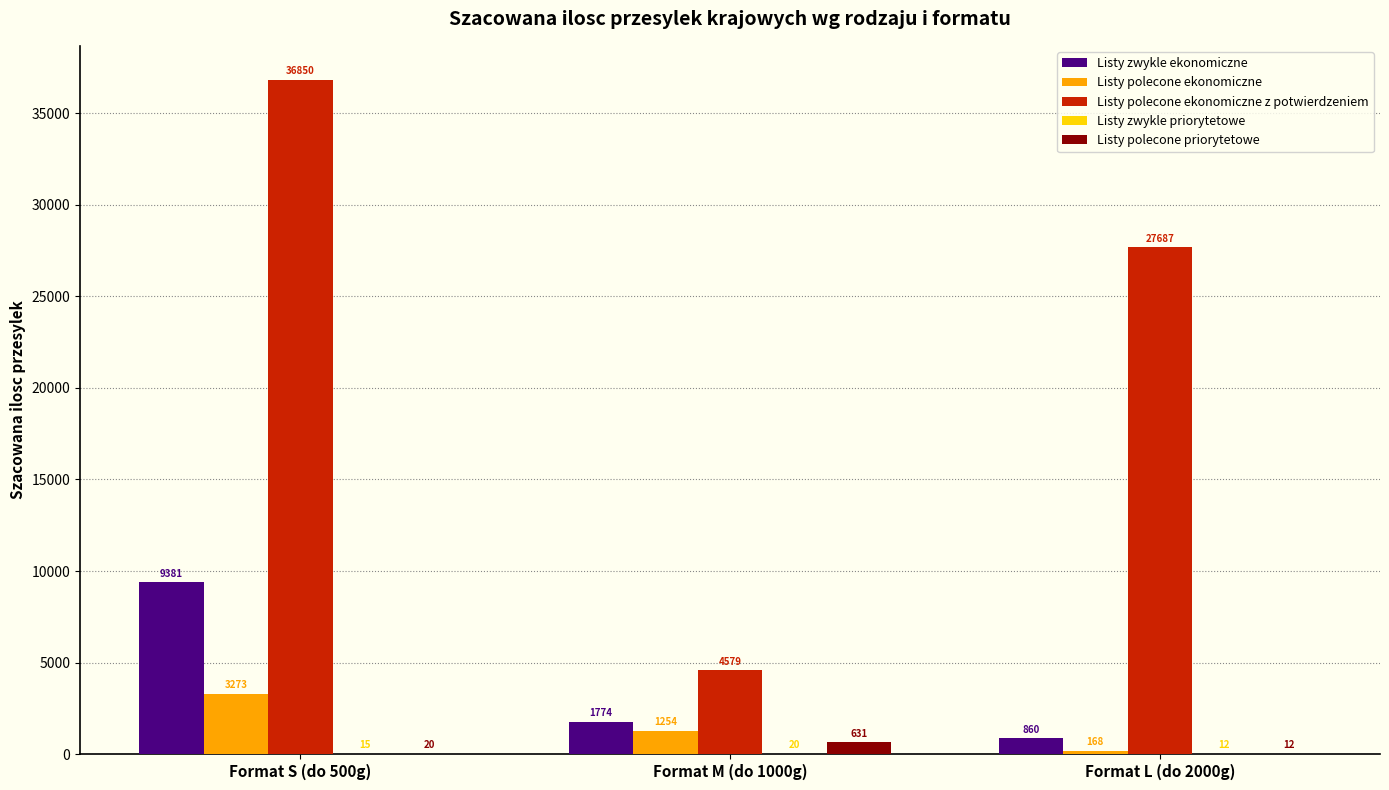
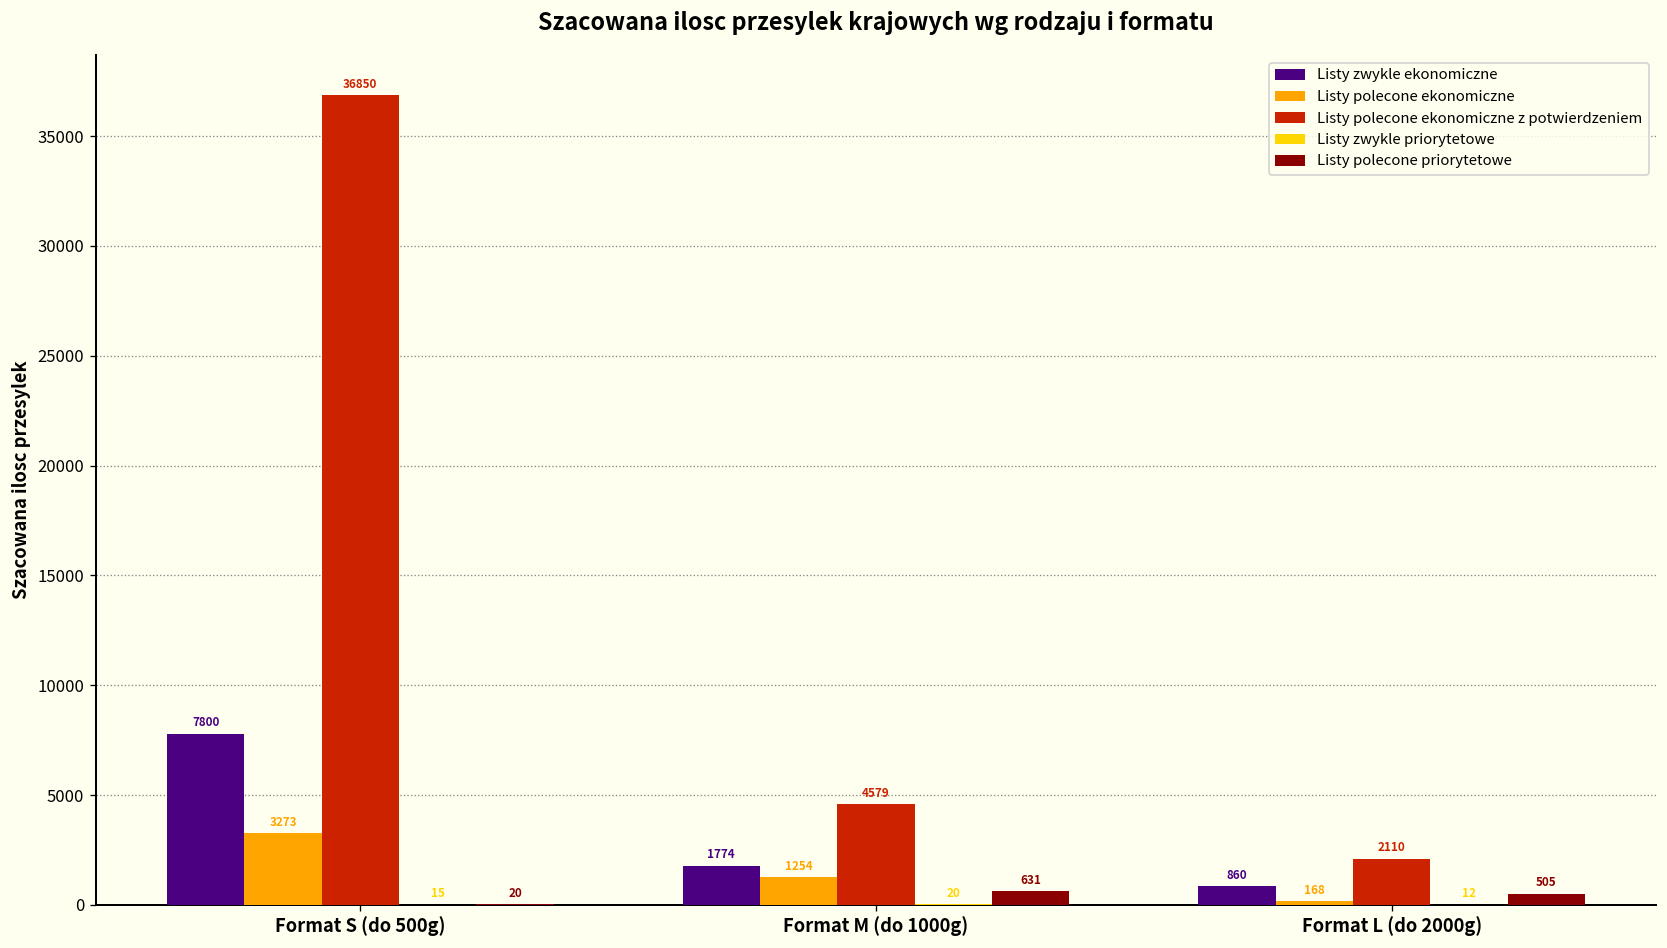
Listy zwykle ekonomiczne, Format S (do 500g): 9381 -> 7800
Listy polecone ekonomiczne z potwierdzeniem, Format L (do 2000g): 27687 -> 2110
Listy polecone priorytetowe, Format L (do 2000g): 12 -> 505
